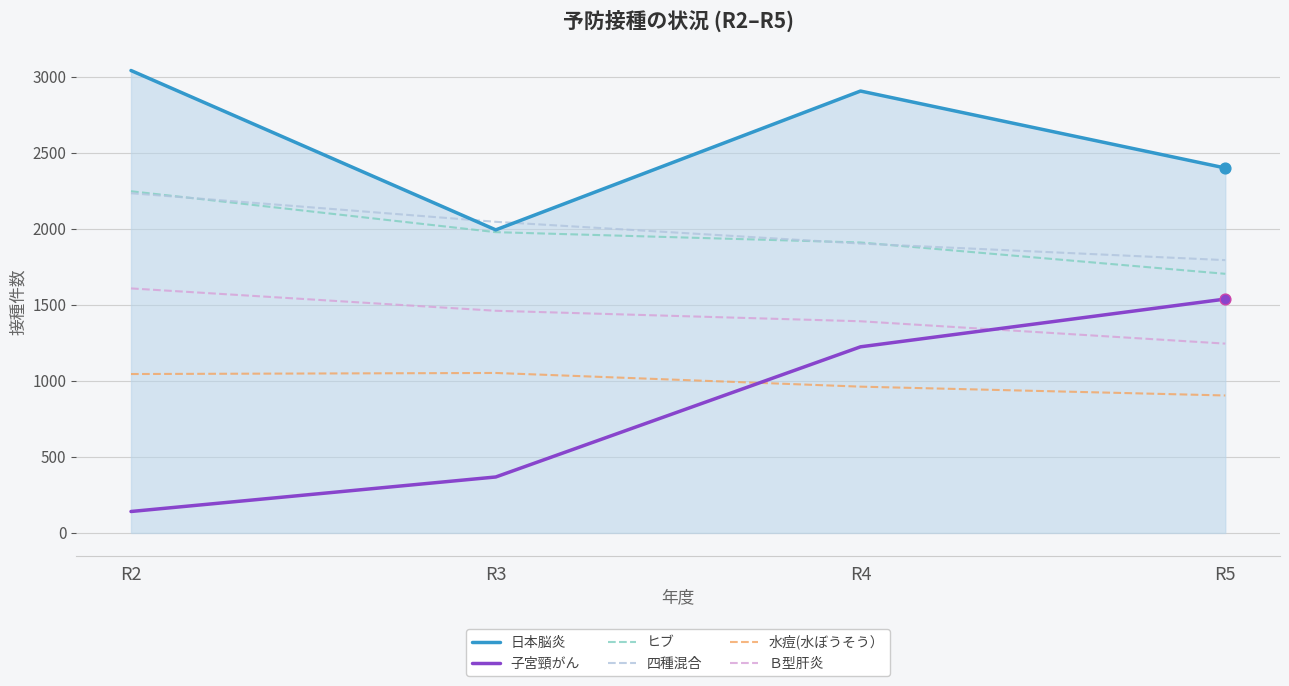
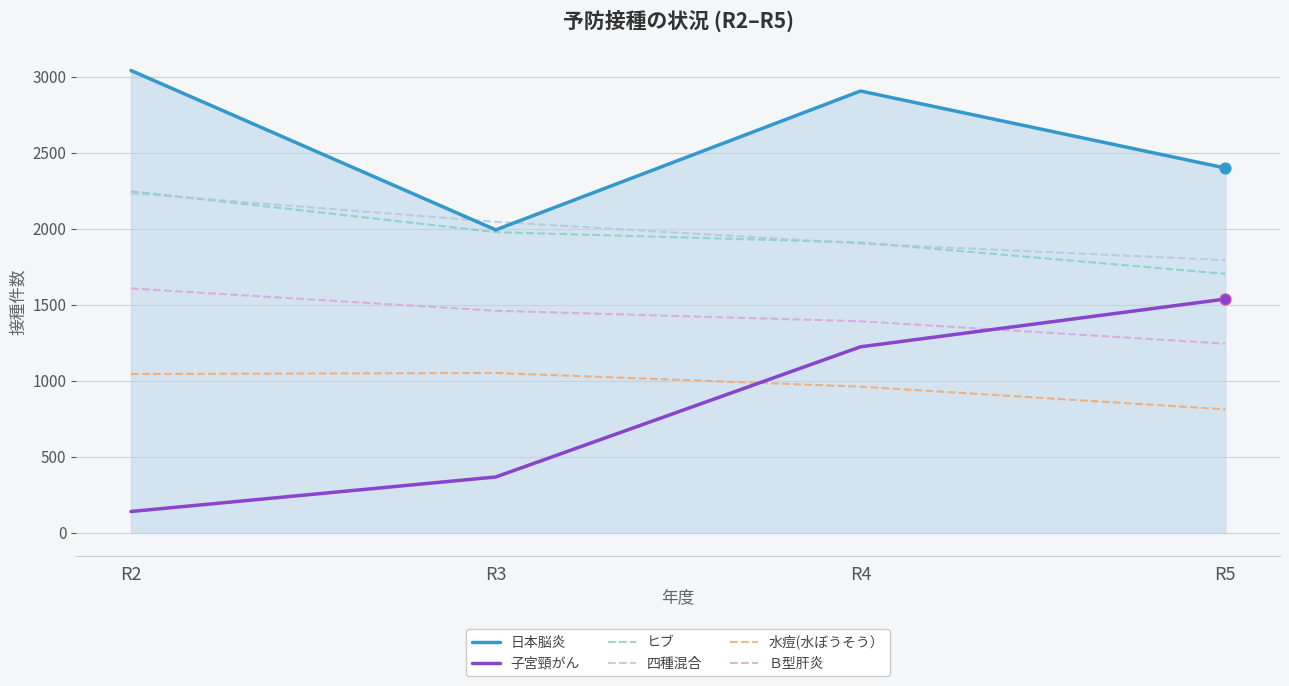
水痘(水ぼうそう）, R5: 900 -> 810
